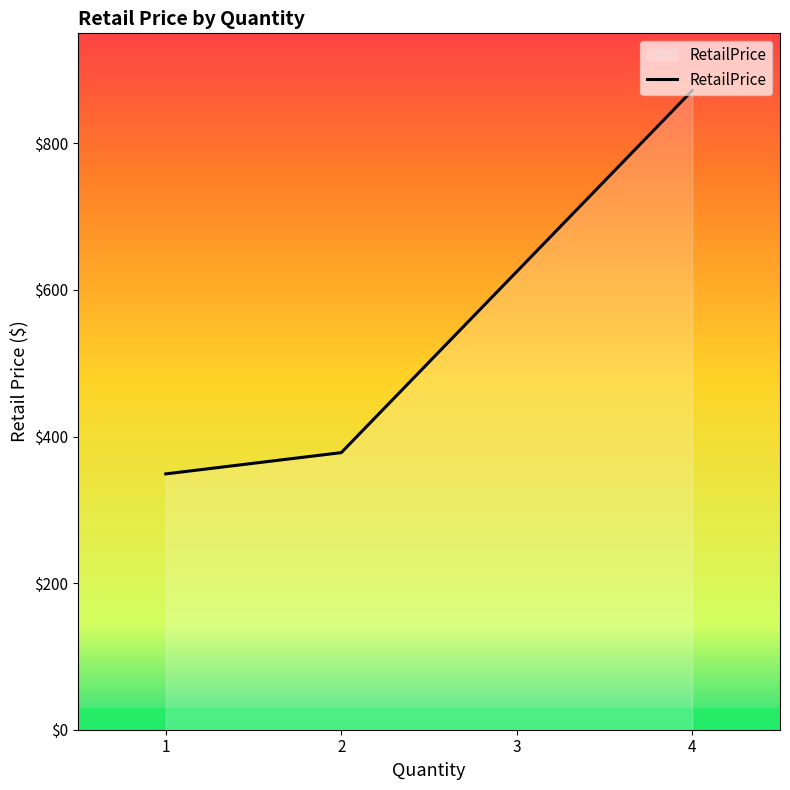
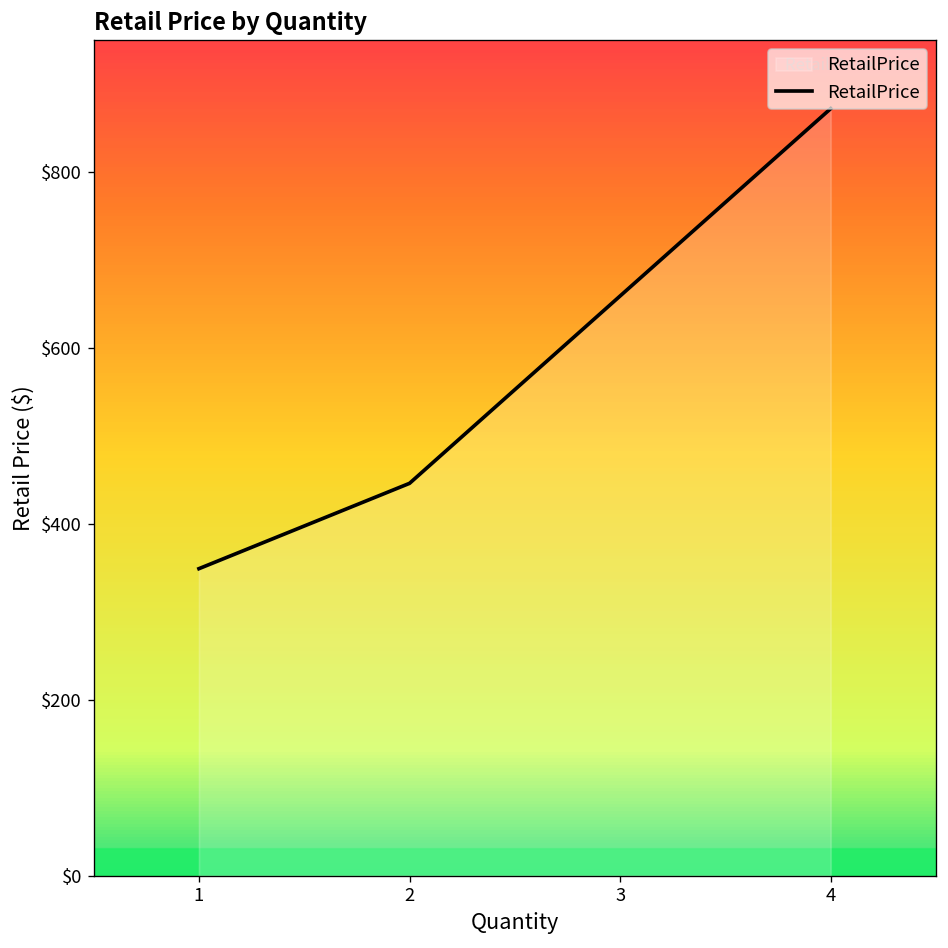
2: $380 -> $450
